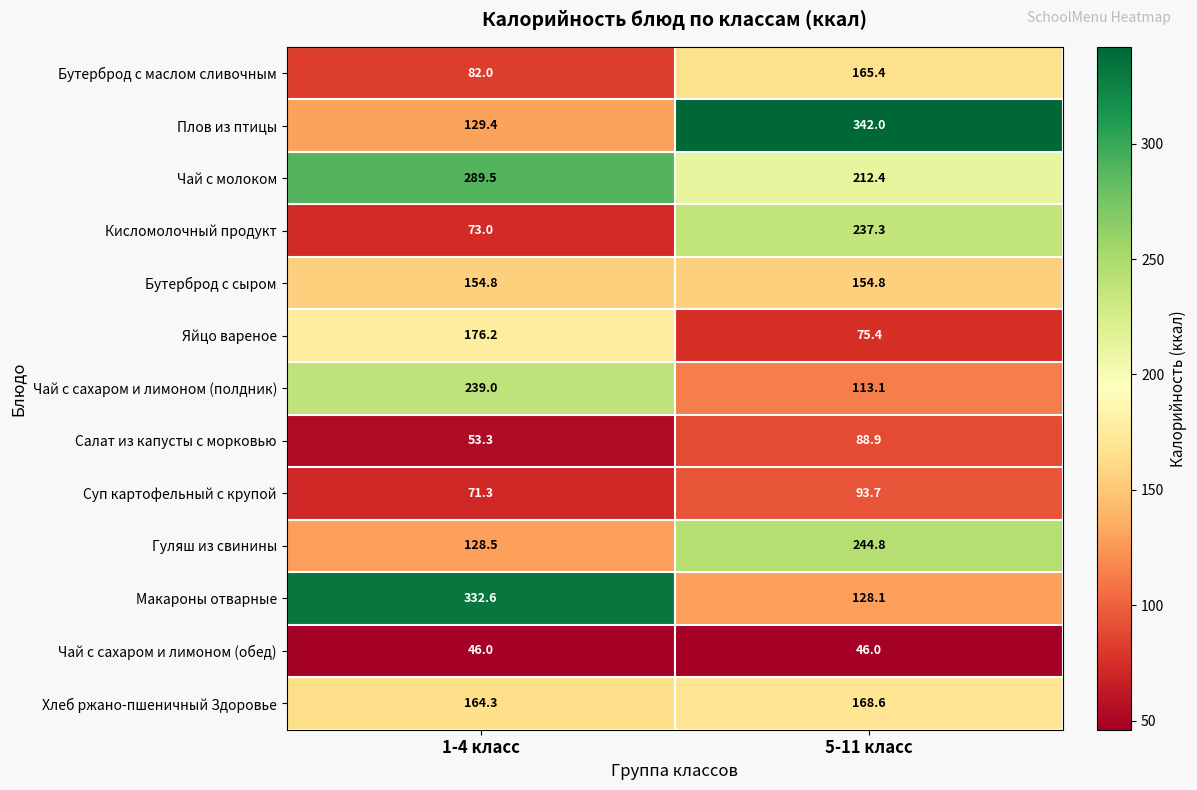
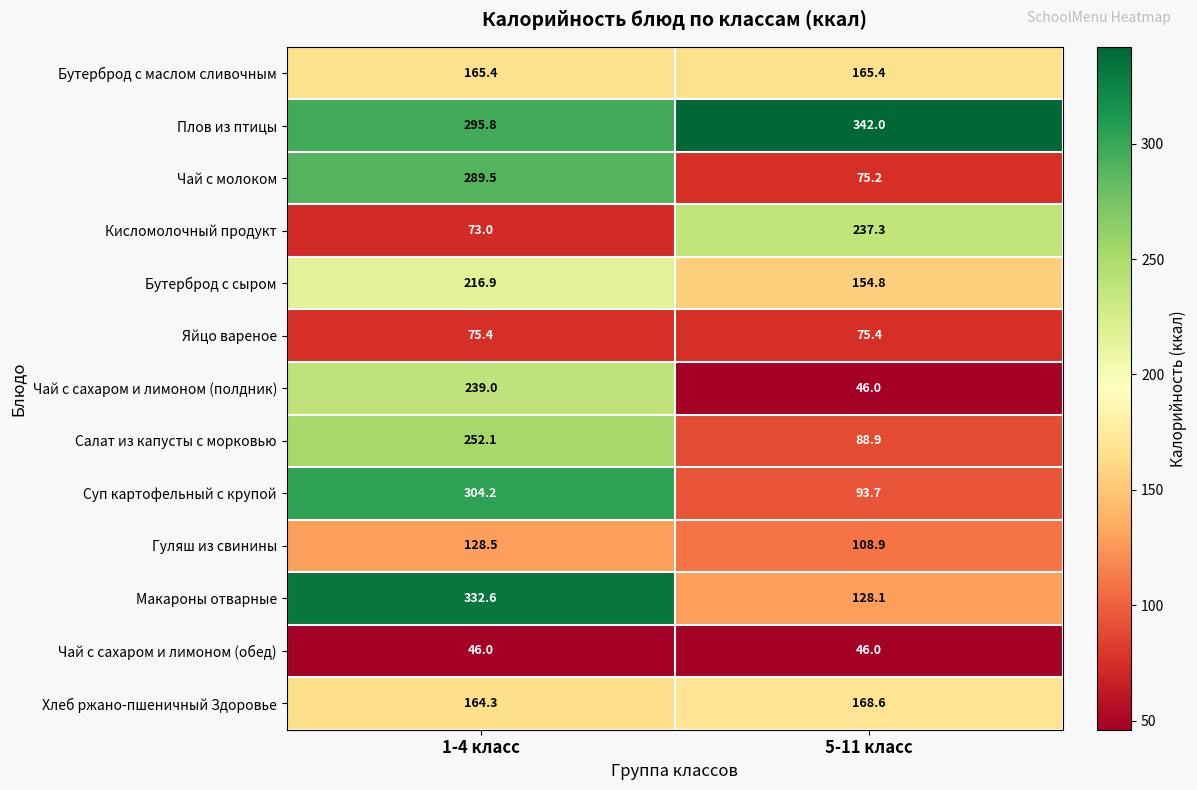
Бутерброд с маслом сливочным, 1-4 класс: 82.0 -> 165.4
Плов из птицы, 1-4 класс: 129.4 -> 295.8
Чай с молоком, 5-11 класс: 212.4 -> 75.2
Бутерброд с сыром, 1-4 класс: 154.8 -> 216.9
Яйцо вареное, 1-4 класс: 176.2 -> 75.4
Чай с сахаром и лимоном (полдник), 5-11 класс: 113.1 -> 46.0
Салат из капусты с морковью, 1-4 класс: 53.3 -> 252.1
Суп картофельный с крупой, 1-4 класс: 71.3 -> 304.2
Гуляш из свинины, 5-11 класс: 244.8 -> 108.9
